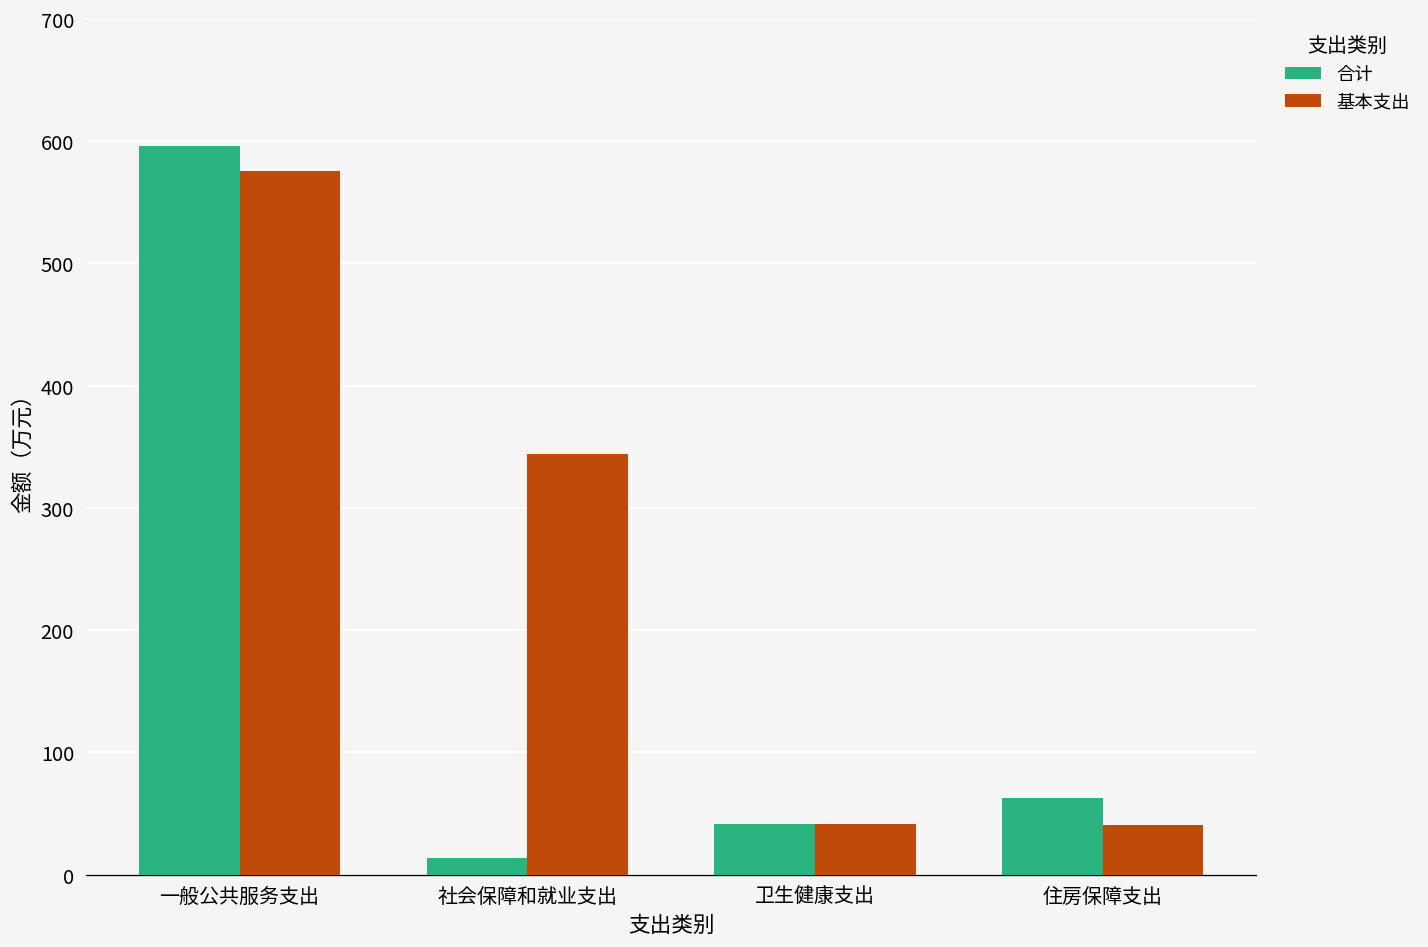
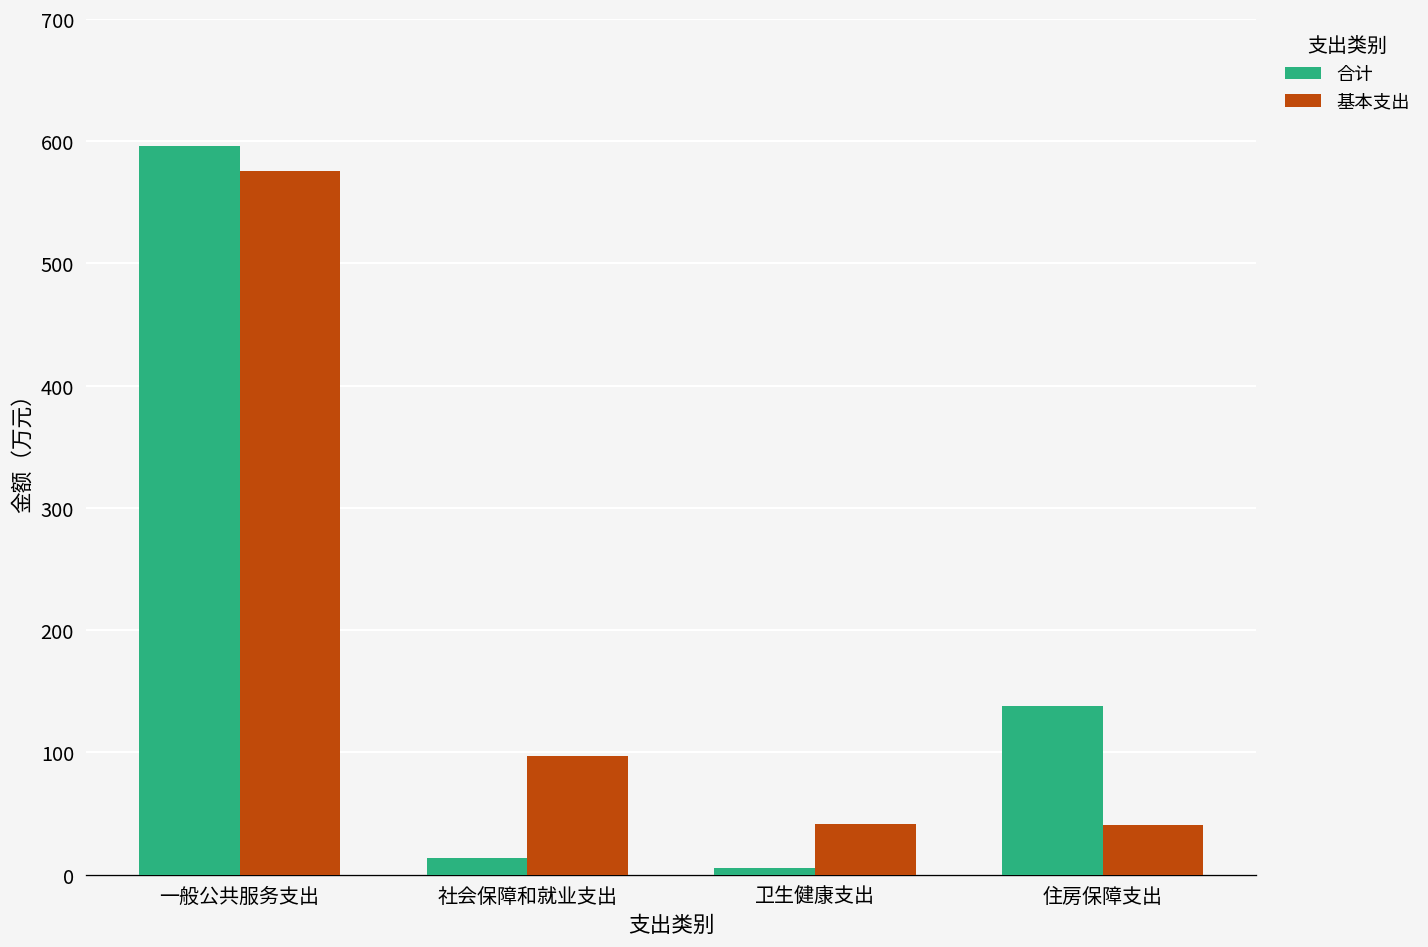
基本支出, 社会保障和就业支出: 344 -> 97
合计, 卫生健康支出: 42 -> 5
合计, 住房保障支出: 63 -> 138
